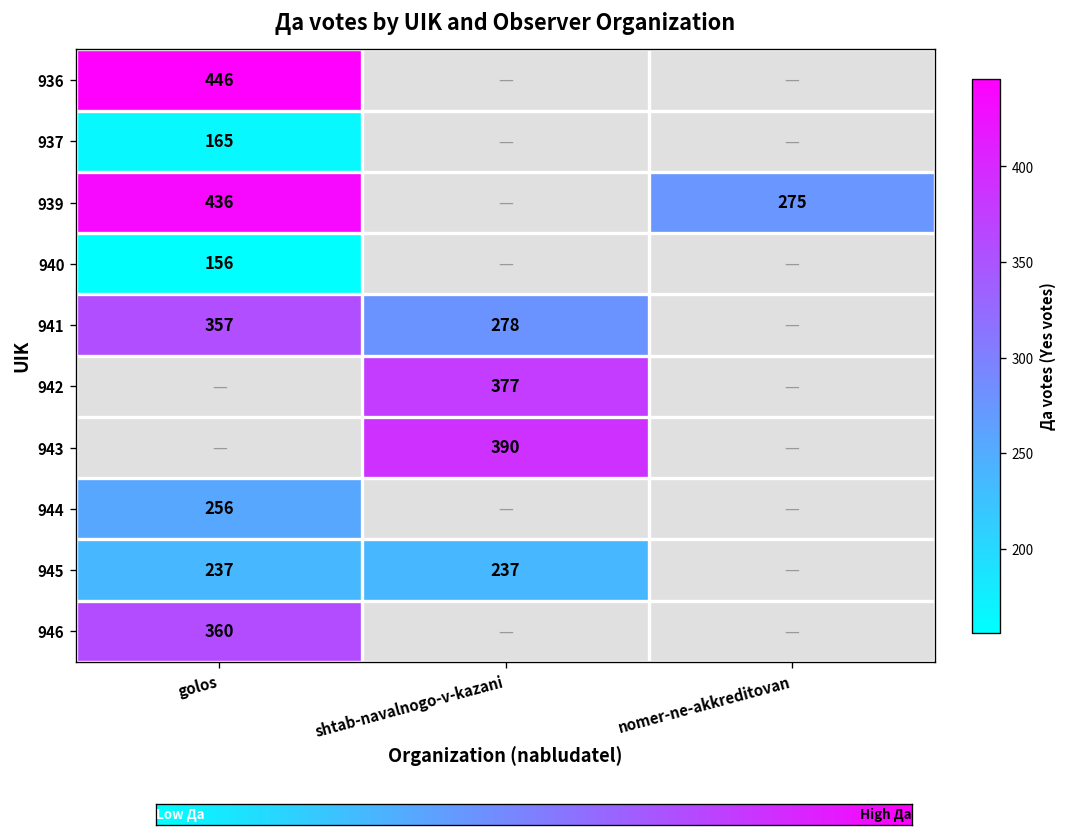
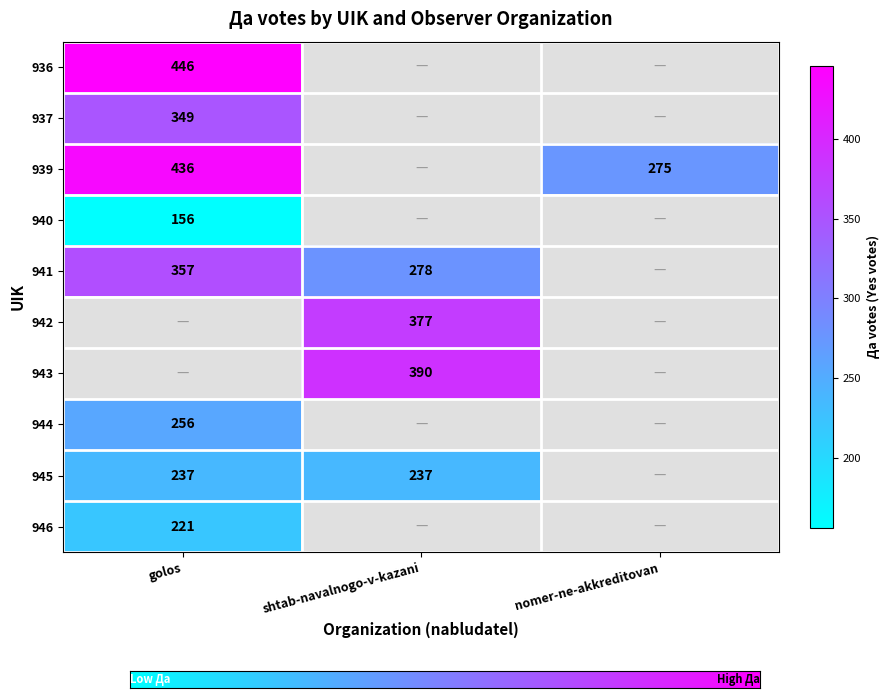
937, golos: 165 -> 349
946, golos: 360 -> 221
